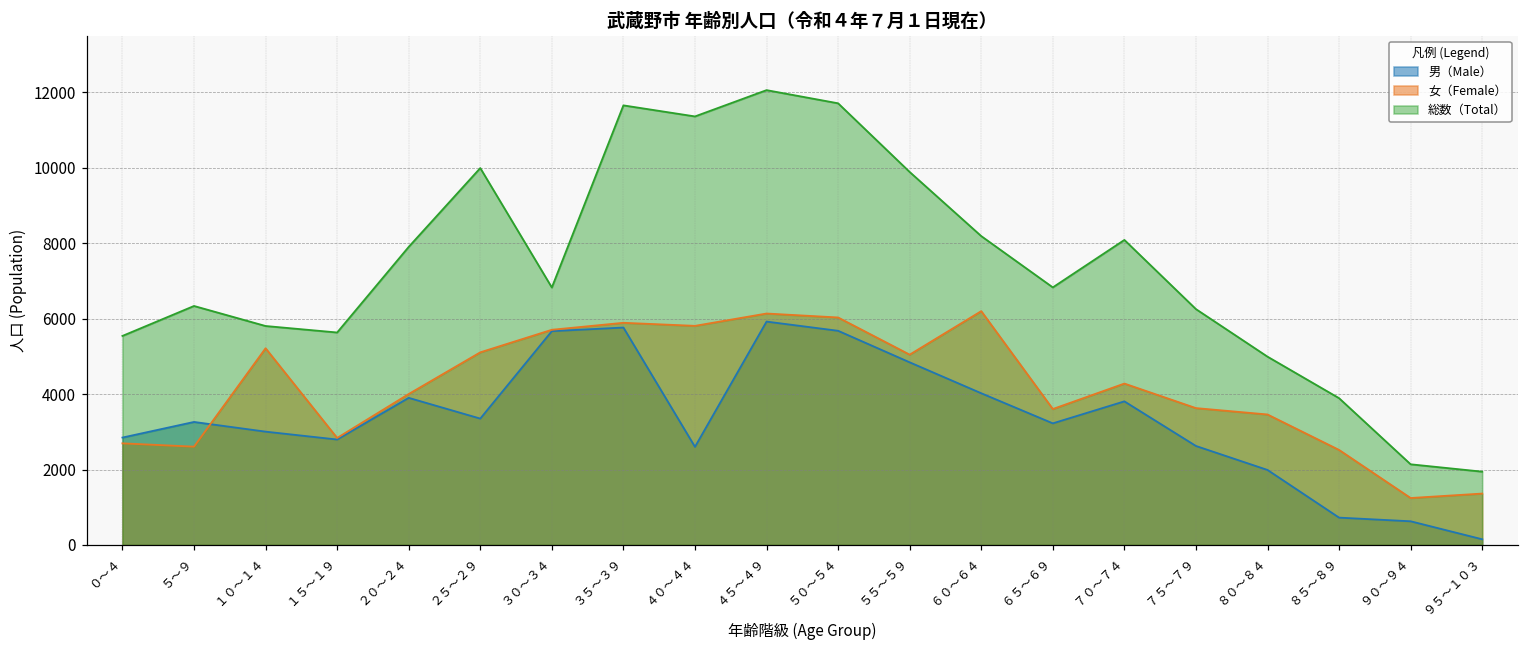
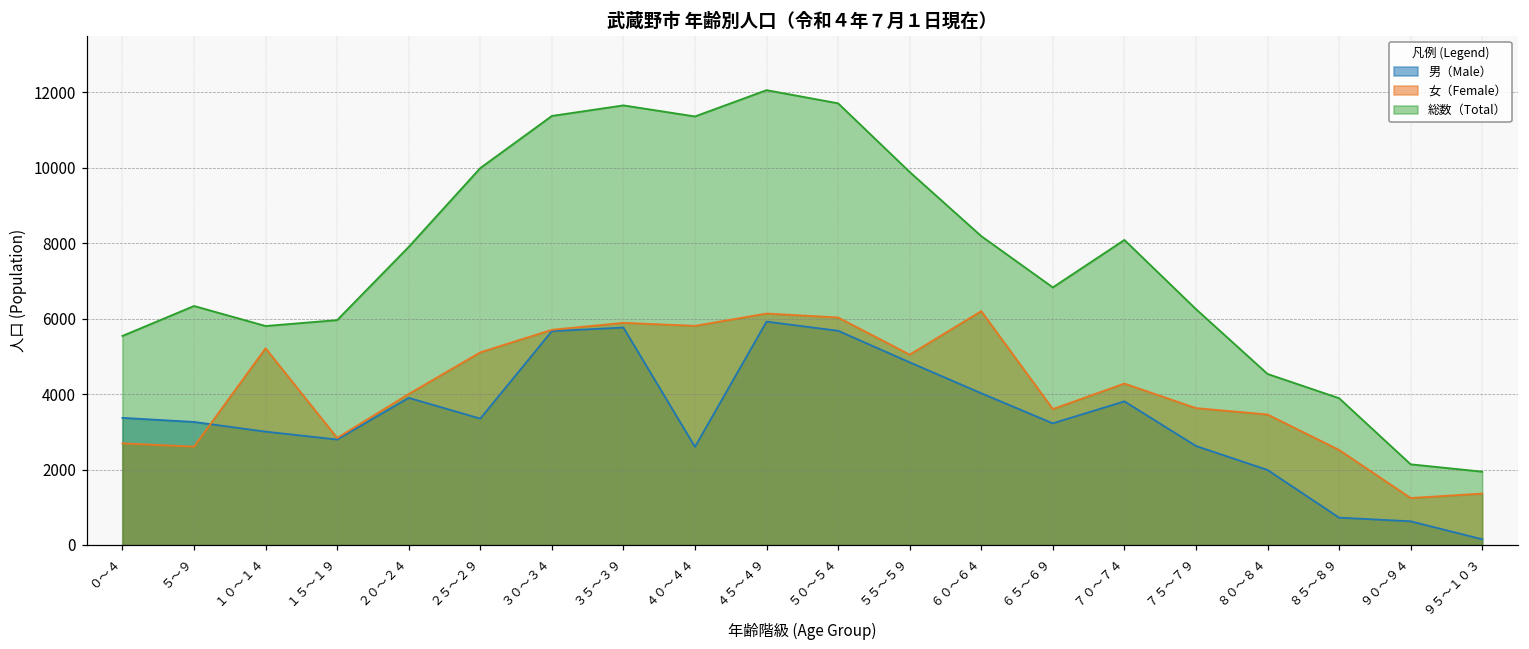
男（Male）, ０～４: 2800 -> 3400
総数（Total）, １５～１９: 5600 -> 6000
総数（Total）, ３０～３４: 6800 -> 11400
総数（Total）, ８０～８４: 5000 -> 4500
